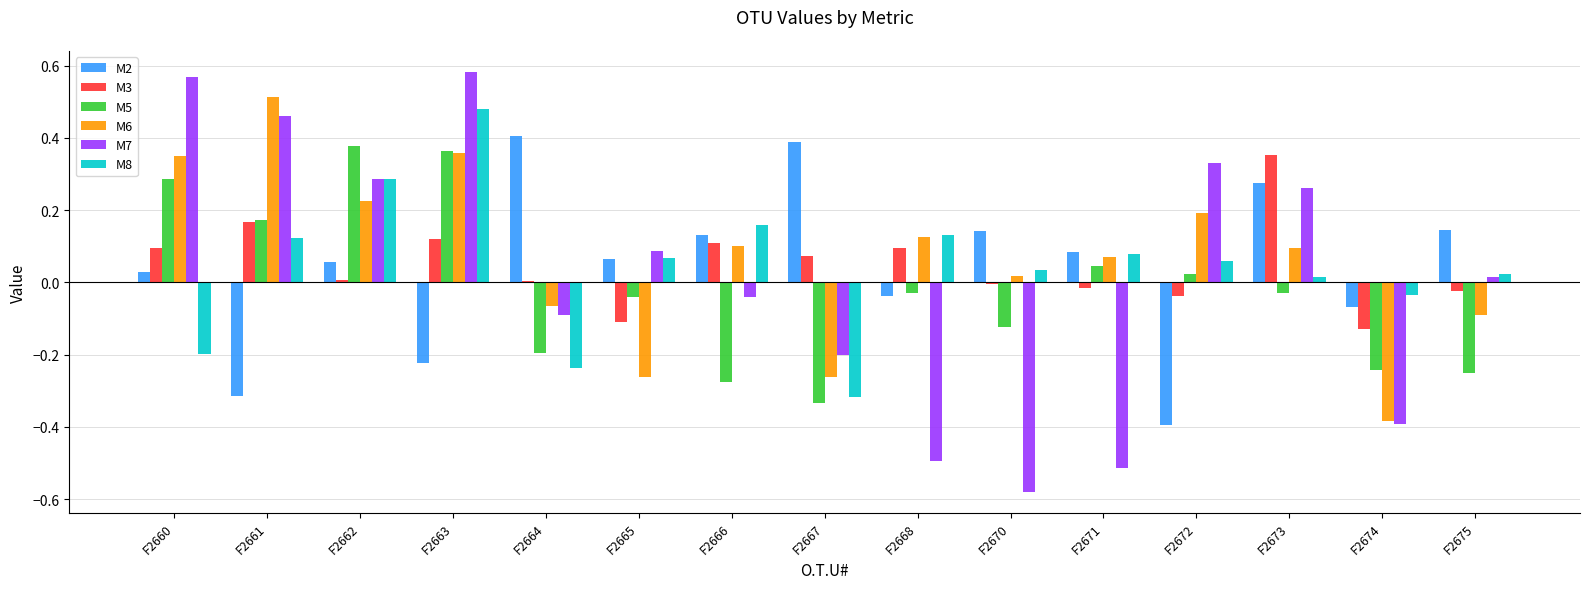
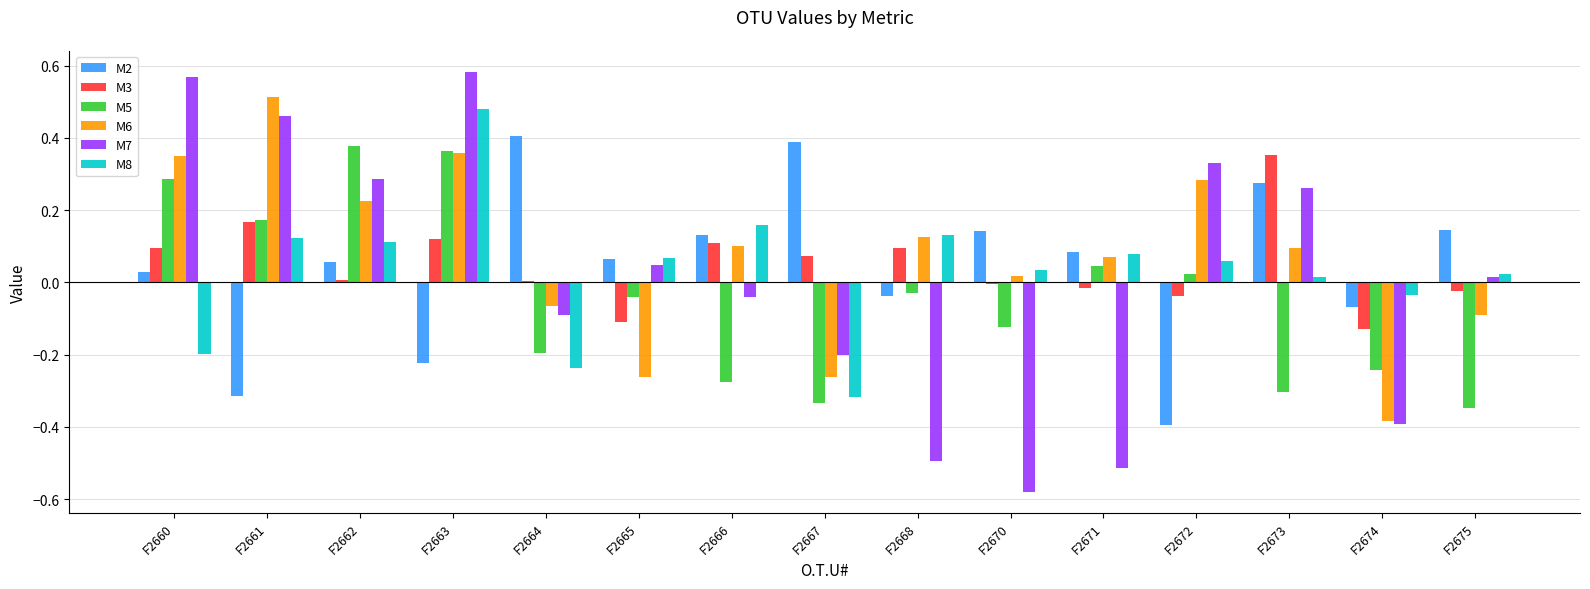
M8, F2662: 0.28 -> 0.11
M7, F2665: 0.09 -> 0.05
M6, F2672: 0.19 -> 0.28
M5, F2673: -0.03 -> -0.30
M5, F2675: -0.25 -> -0.35
